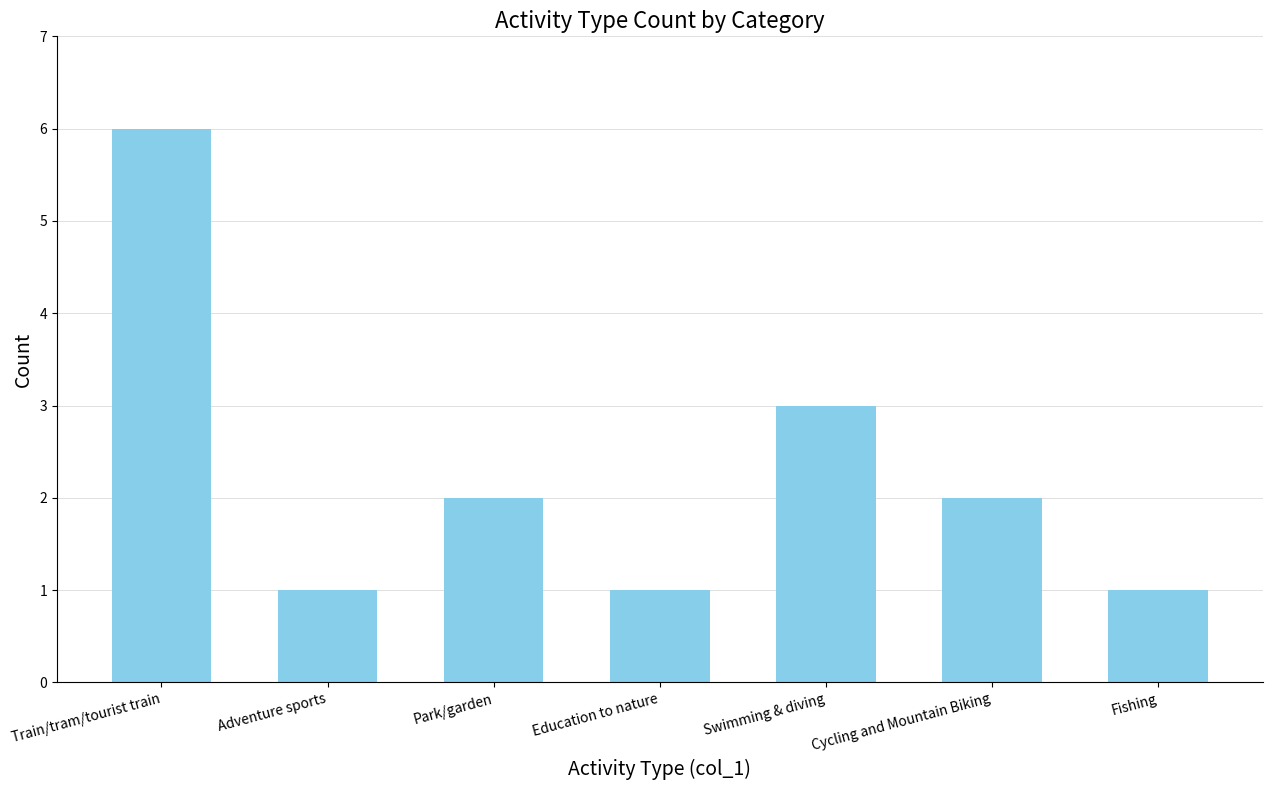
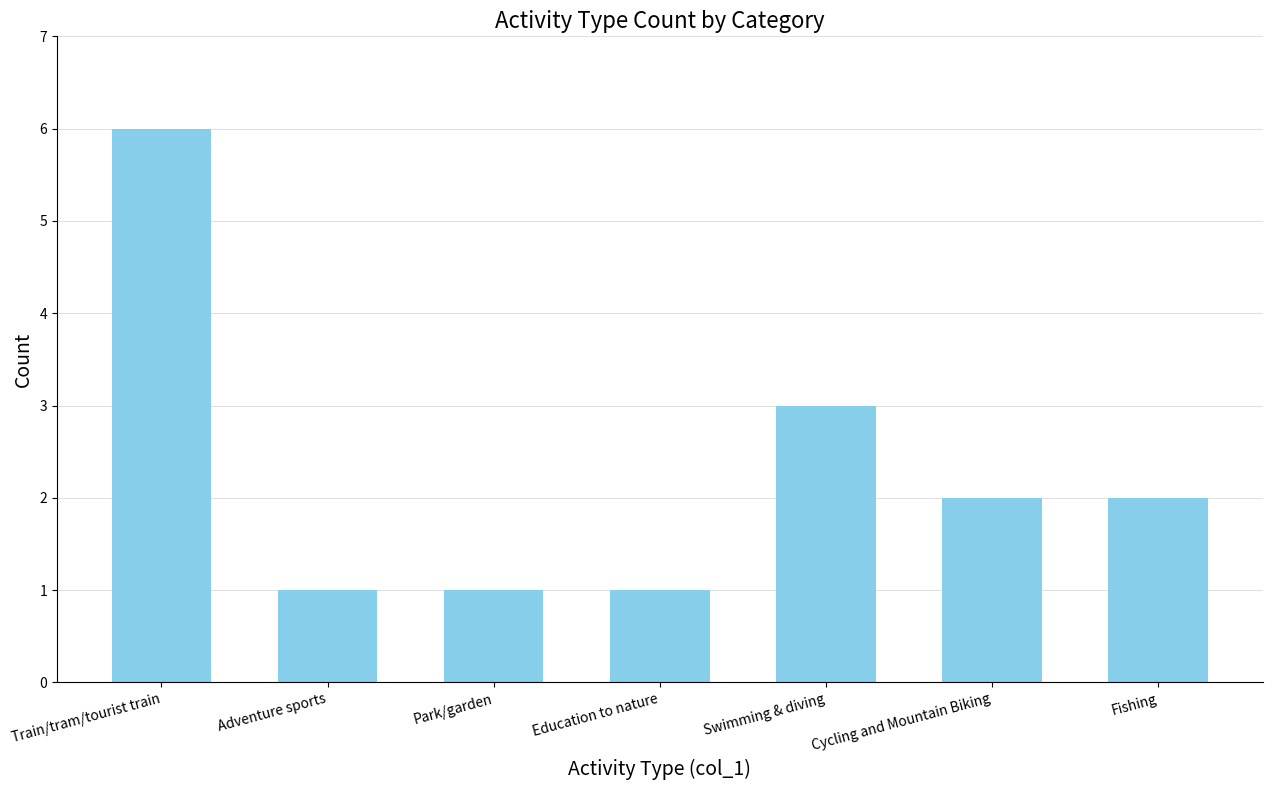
Park/garden: 2 -> 1
Fishing: 1 -> 2
